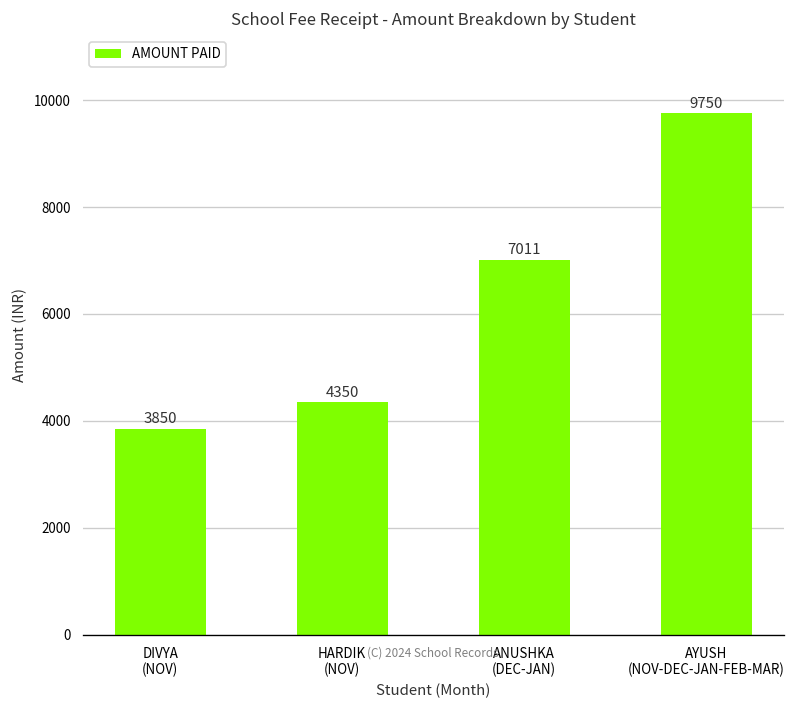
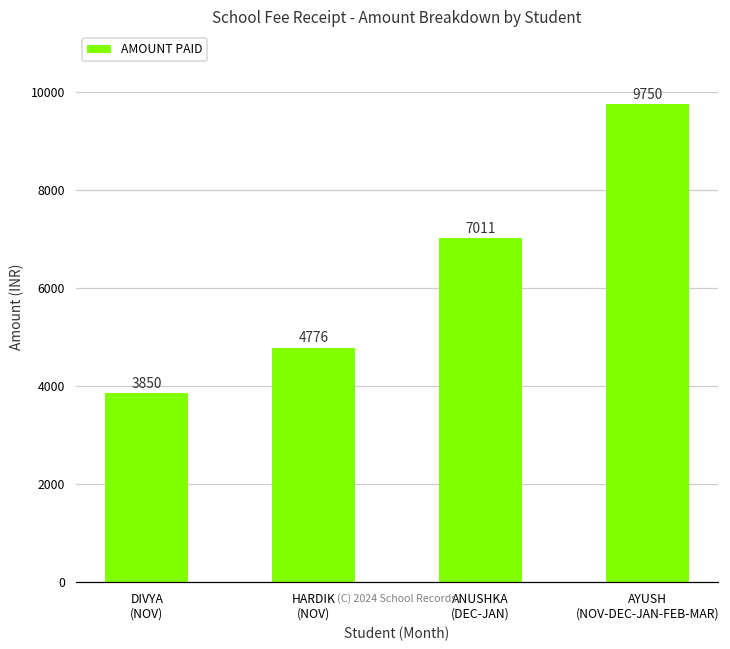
HARDIK (NOV): 4350 -> 4776
